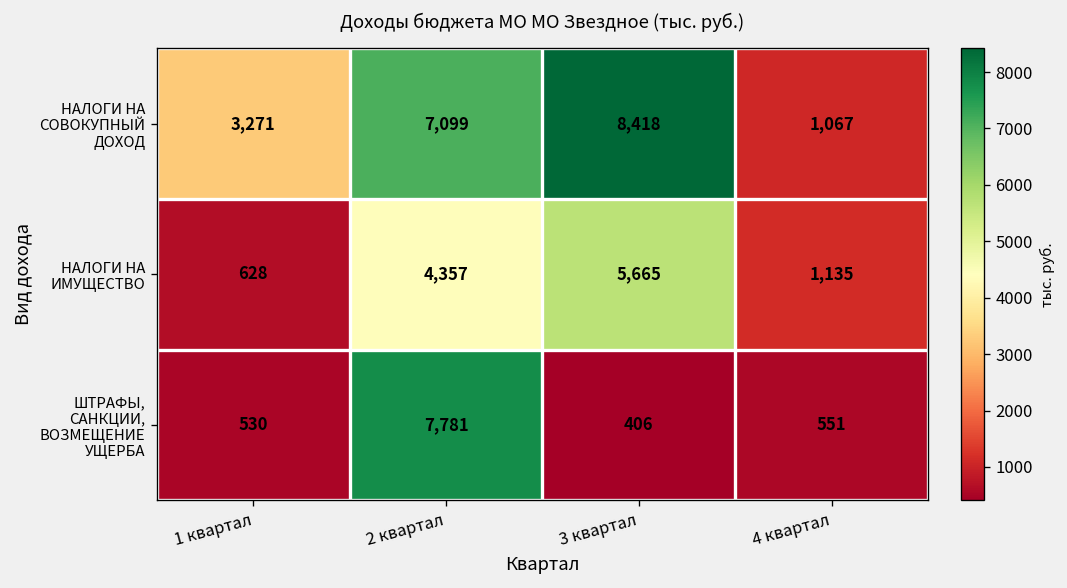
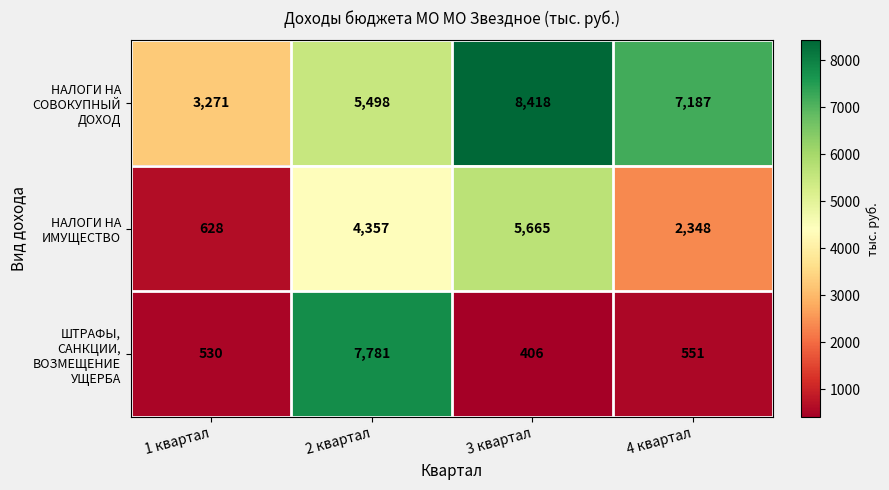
НАЛОГИ НА СОВОКУПНЫЙ ДОХОД, 2 квартал: 7,099 -> 5,498
НАЛОГИ НА СОВОКУПНЫЙ ДОХОД, 4 квартал: 1,067 -> 7,187
НАЛОГИ НА ИМУЩЕСТВО, 4 квартал: 1,135 -> 2,348
